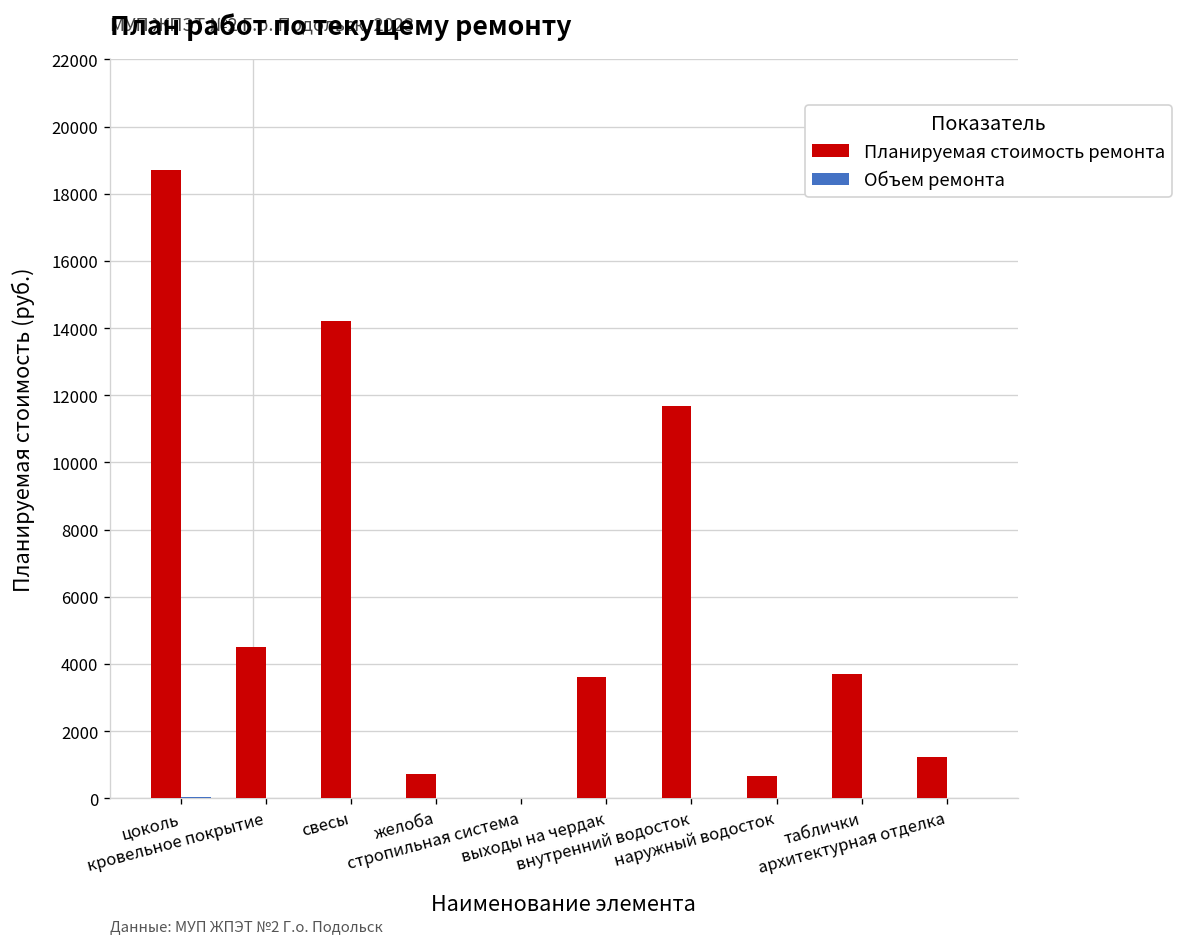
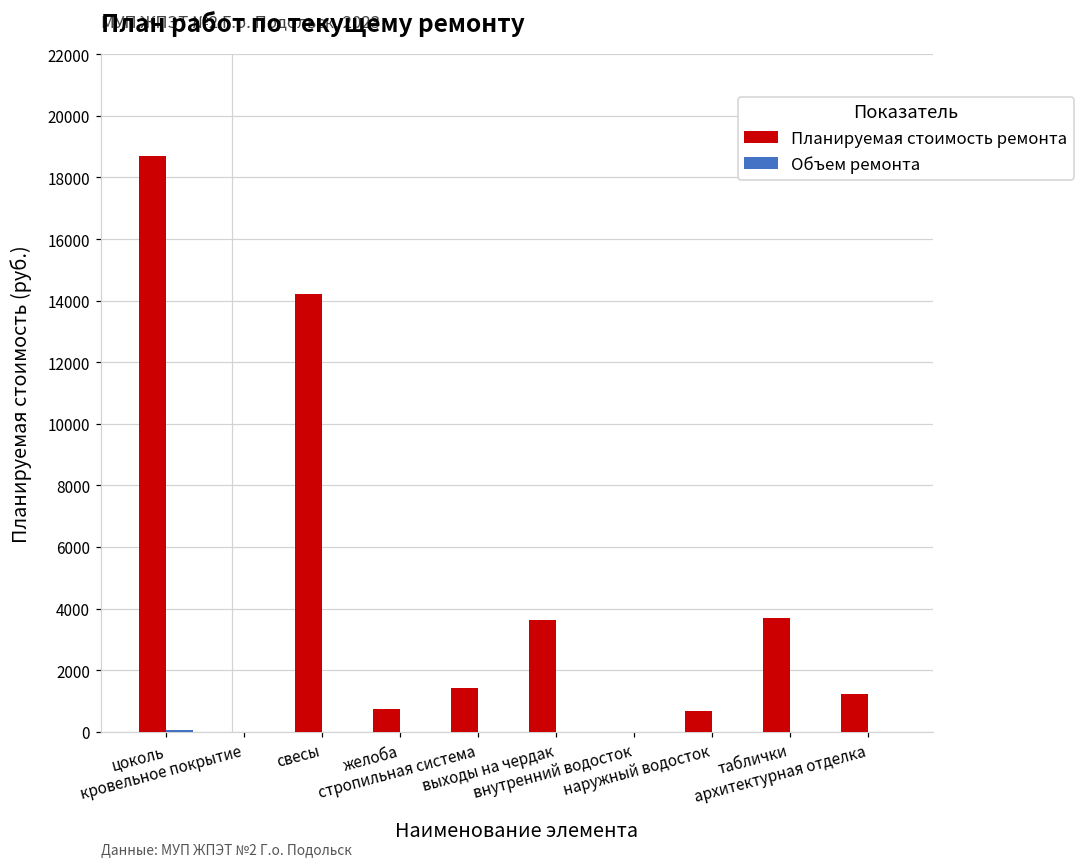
Планируемая стоимость ремонта, кровельное покрытие: 4500 -> 0
Планируемая стоимость ремонта, стропильная система: 0 -> 1400
Планируемая стоимость ремонта, внутренний водосток: 11700 -> 0
